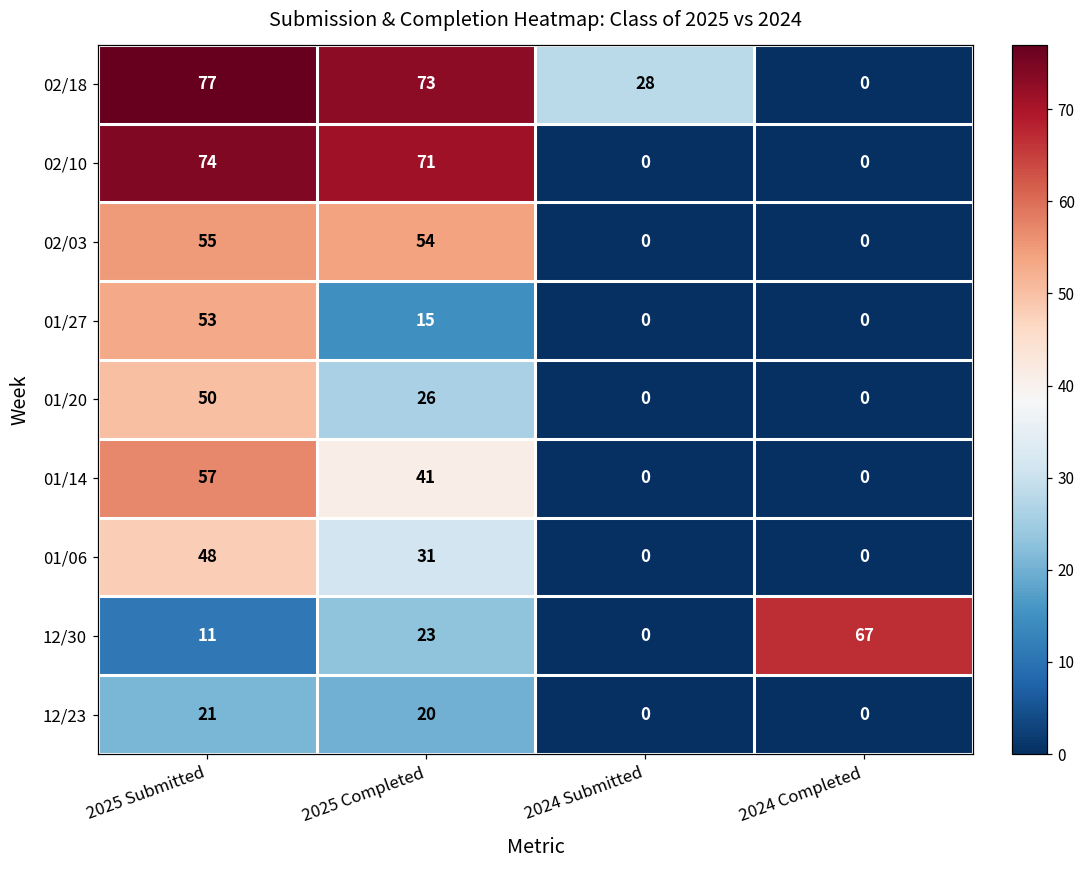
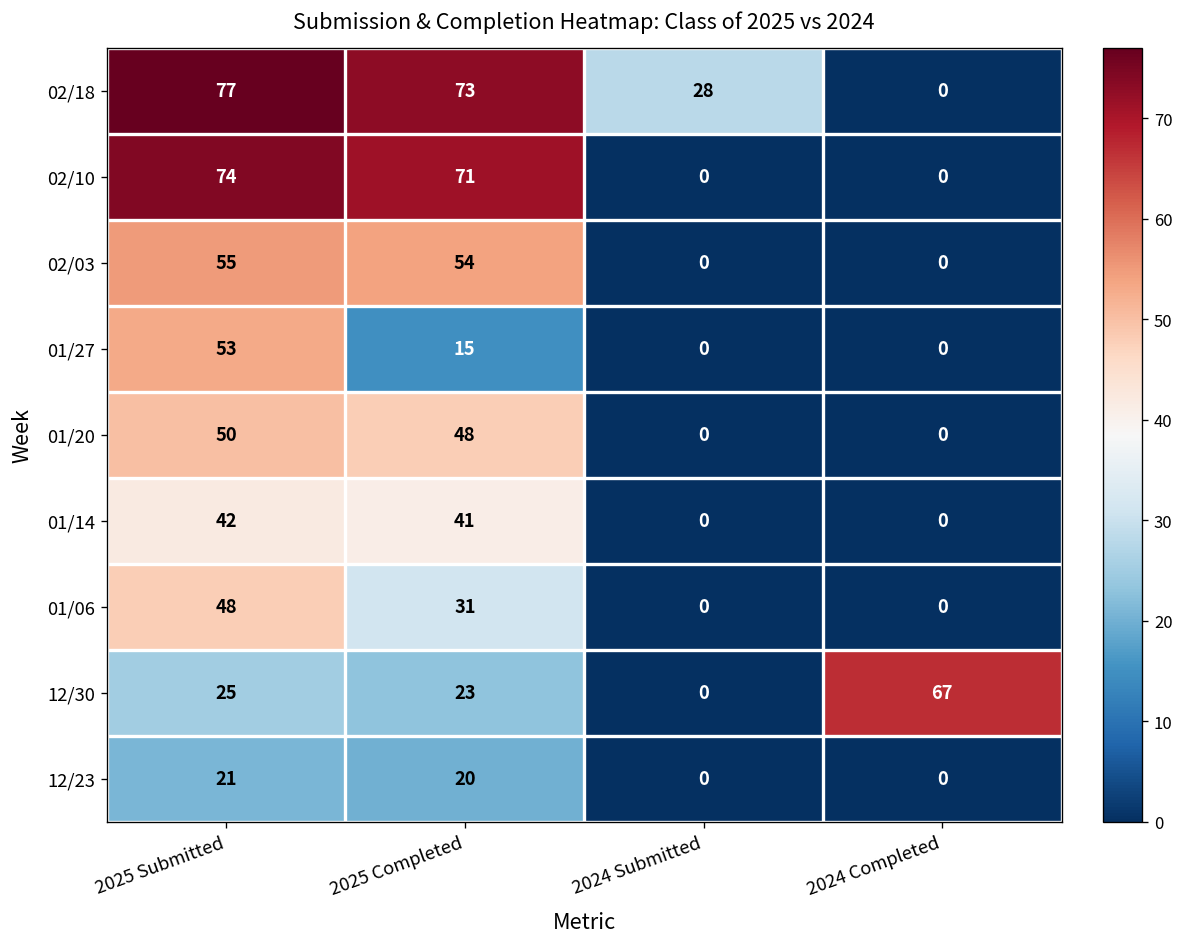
01/20, 2025 Completed: 26 -> 48
01/14, 2025 Submitted: 57 -> 42
12/30, 2025 Submitted: 11 -> 25
